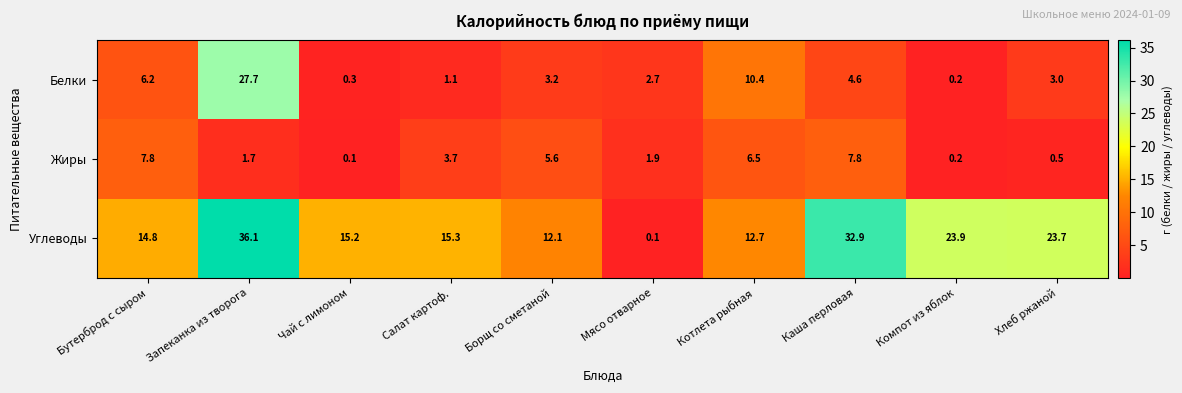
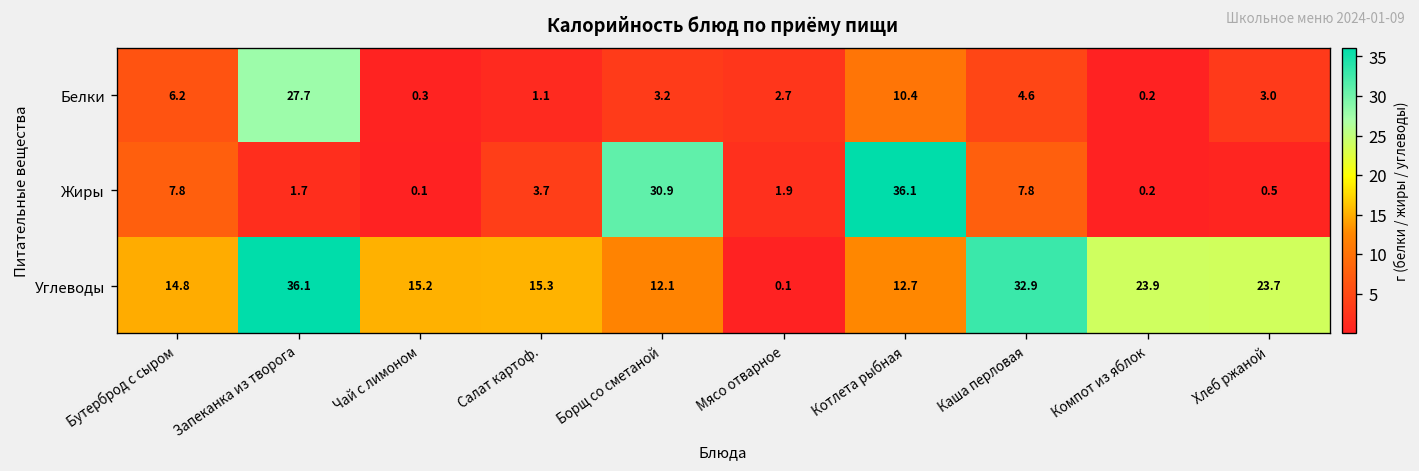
Жиры, Борщ со сметаной: 5.6 -> 30.9
Жиры, Котлета рыбная: 6.5 -> 36.1
